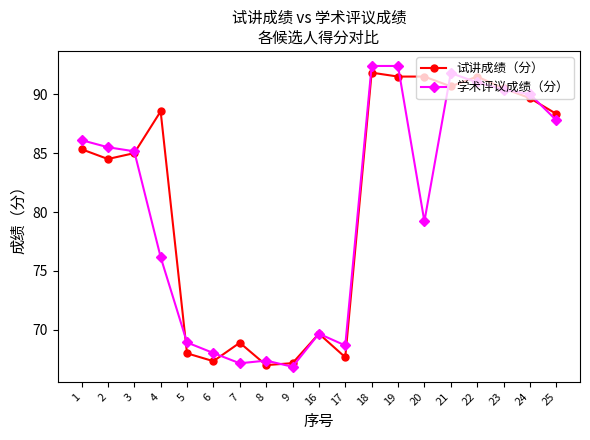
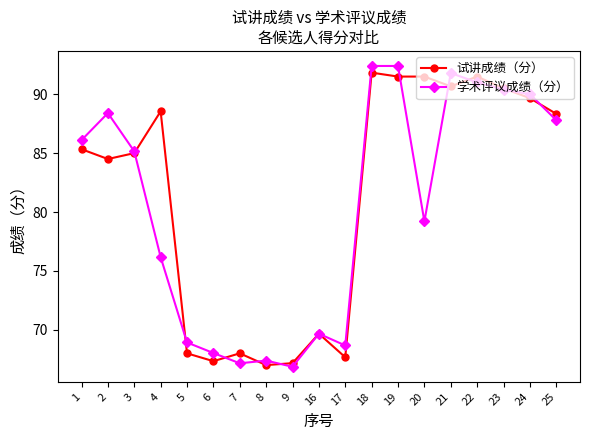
学术评议成绩（分）, 2: 85.5 -> 88.4
试讲成绩（分）, 7: 68.9 -> 68.0
